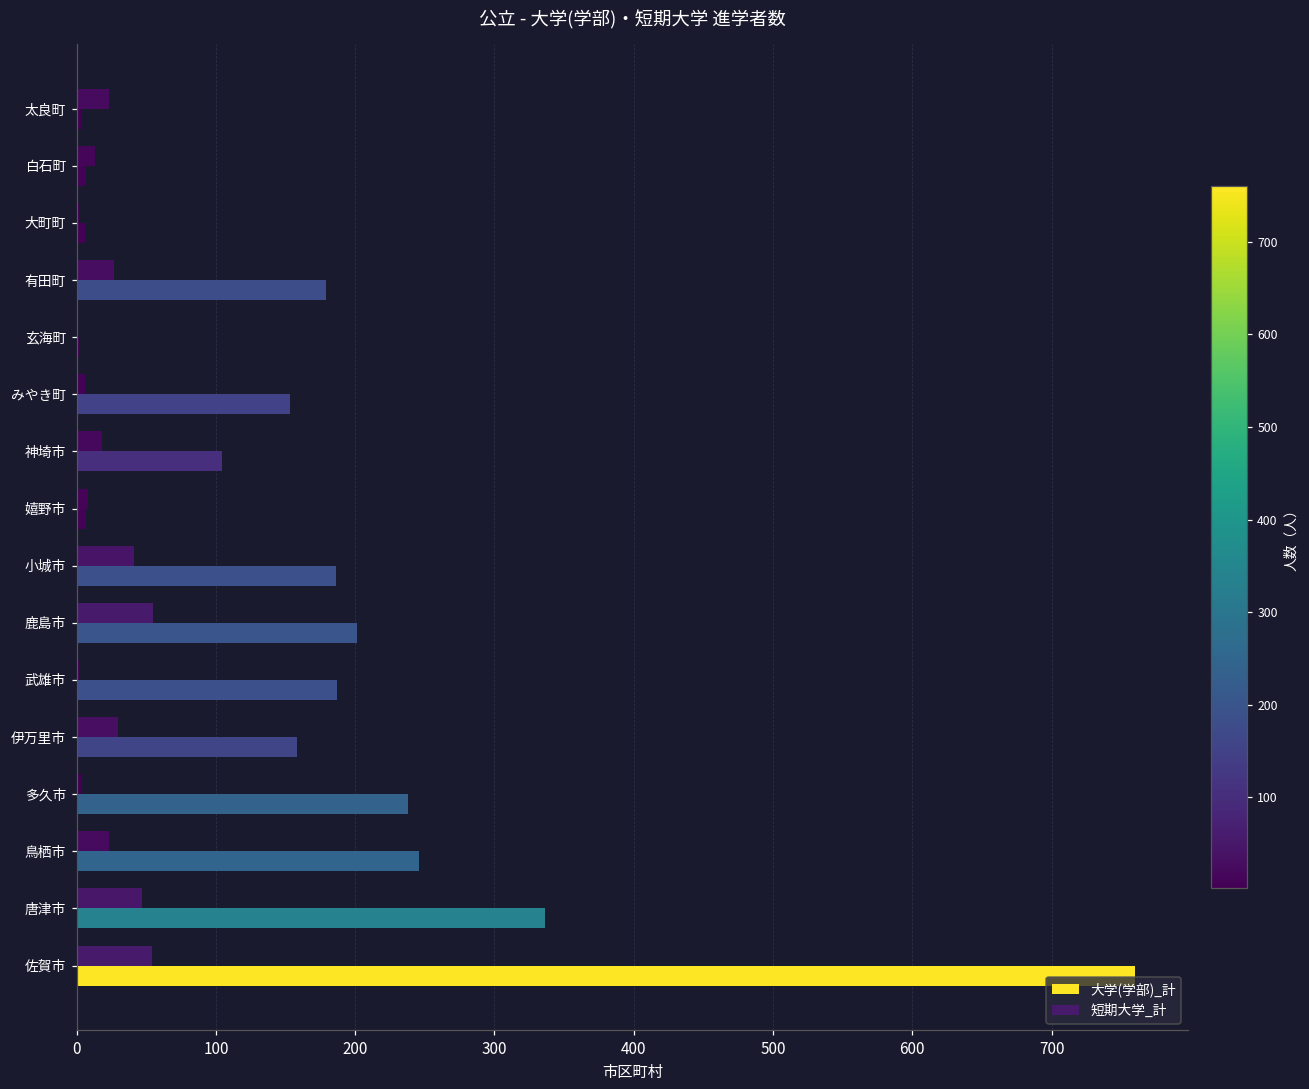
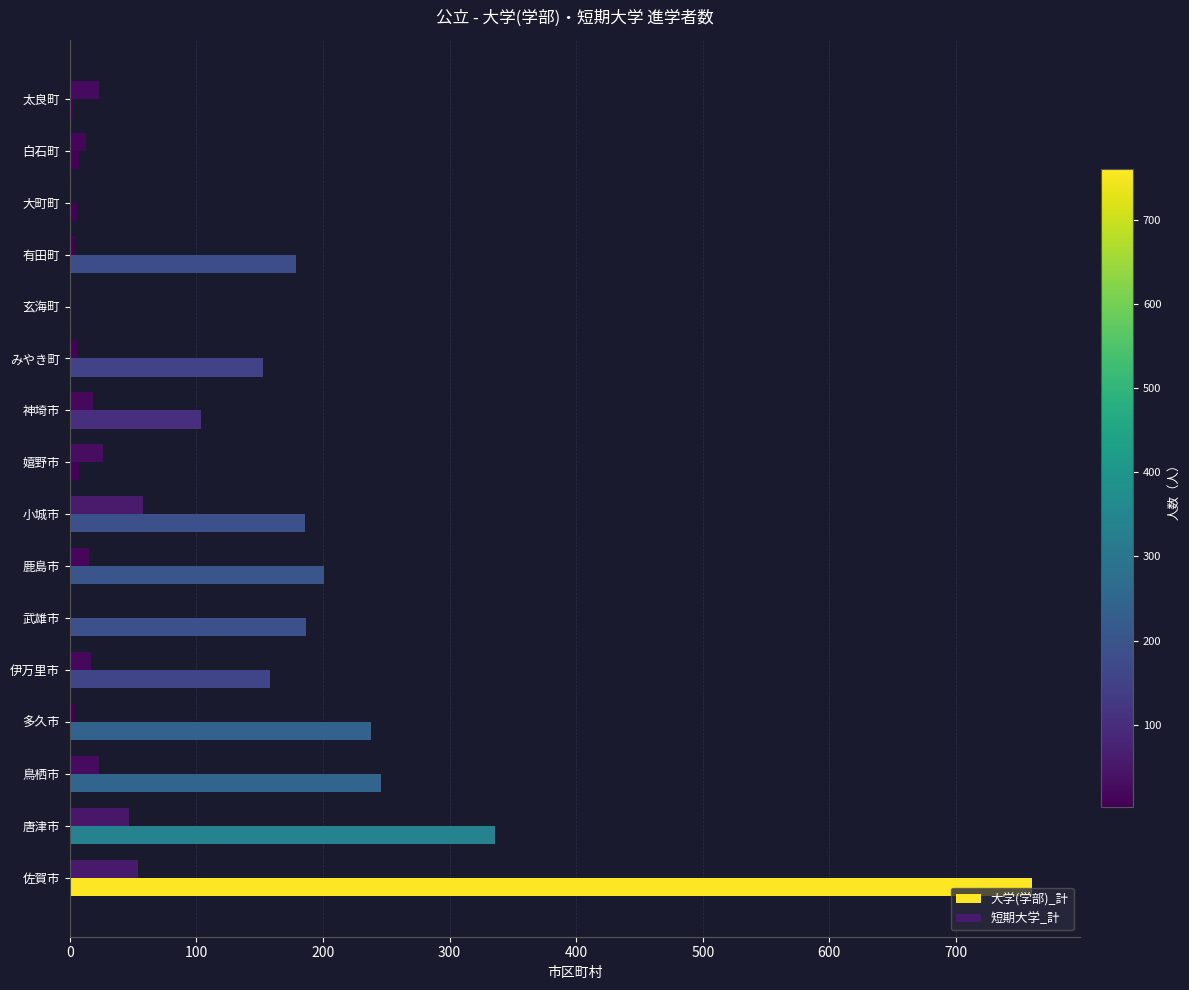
短期大学_計, 有田町: 27 -> 4
短期大学_計, 嬉野市: 8 -> 26
短期大学_計, 小城市: 41 -> 58
短期大学_計, 鹿島市: 55 -> 15
短期大学_計, 伊万里市: 30 -> 17
